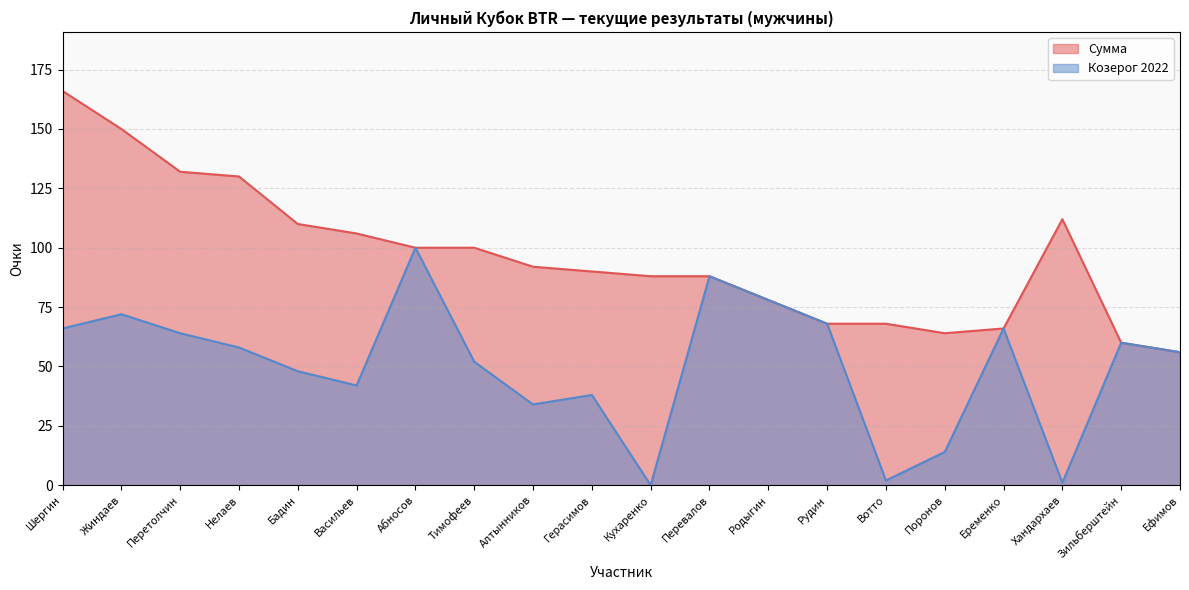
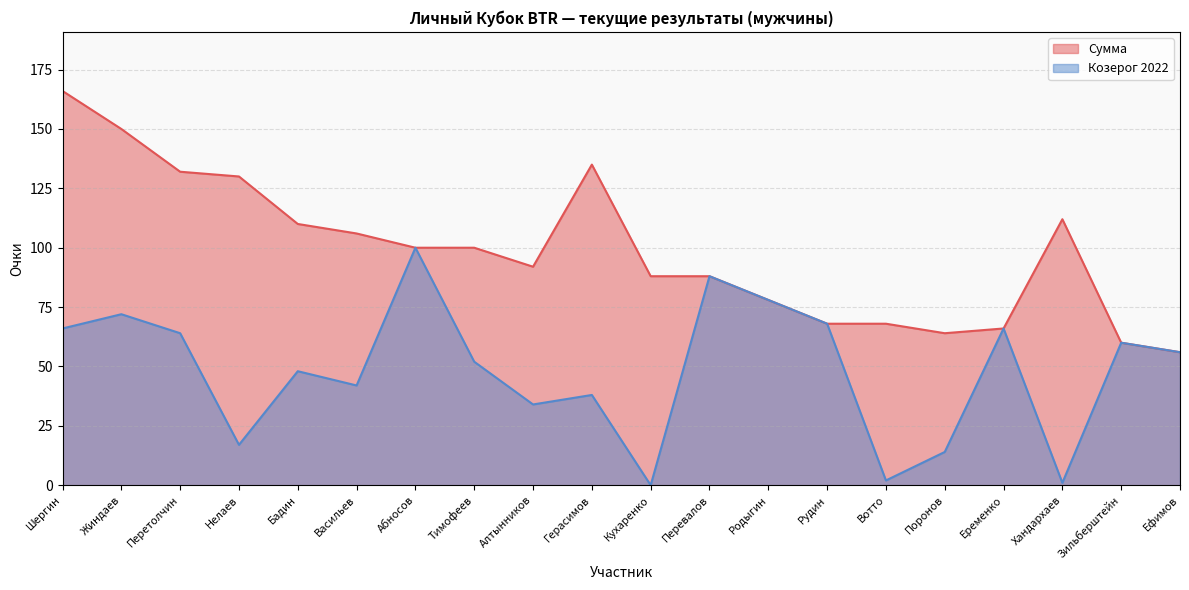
Козерог 2022, Нелаев: 58 -> 17
Сумма, Герасимов: 90 -> 135
